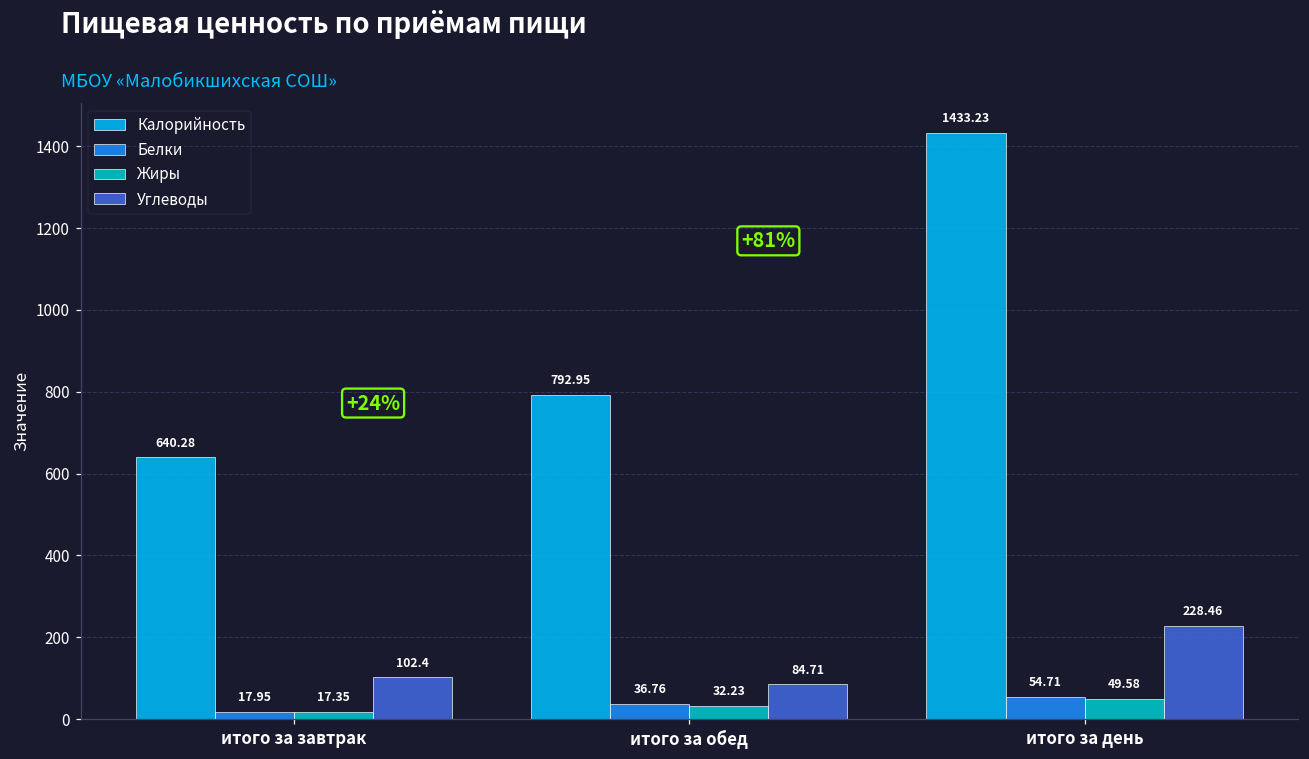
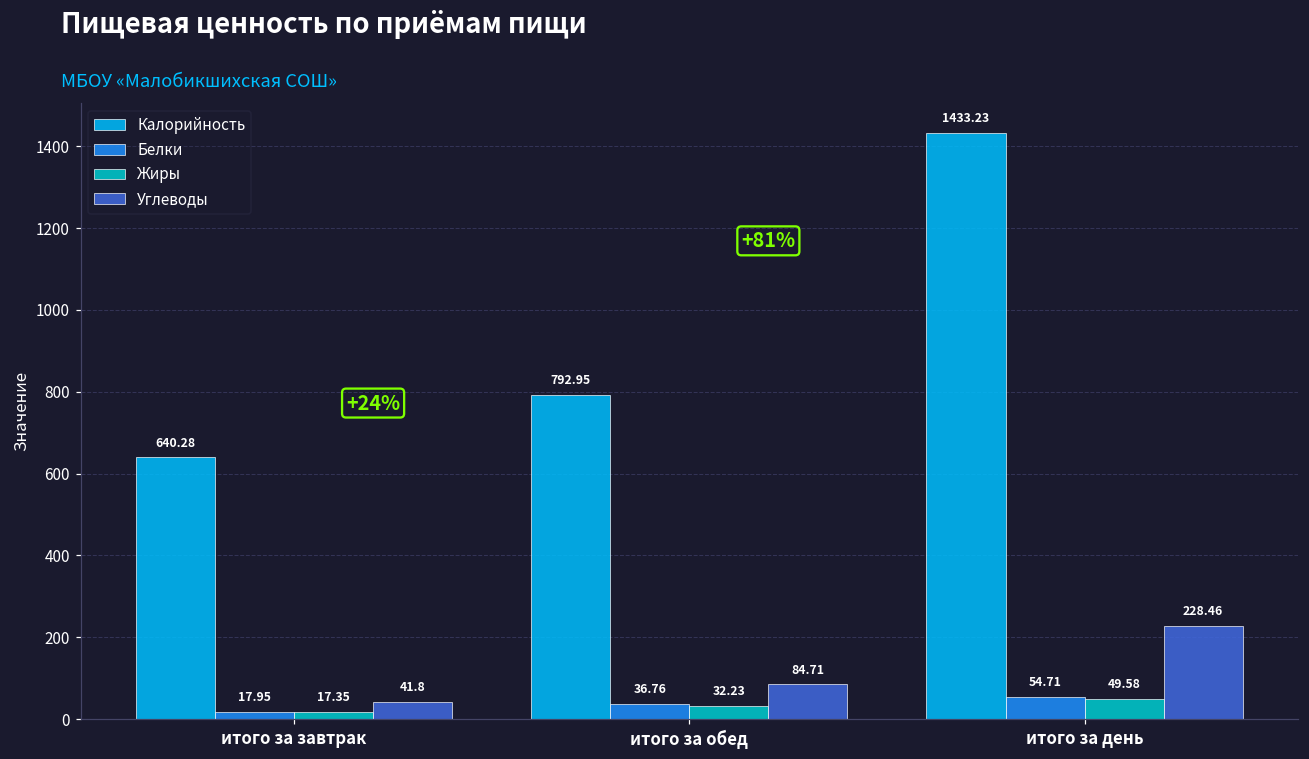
Углеводы, итого за завтрак: 102.4 -> 41.8
